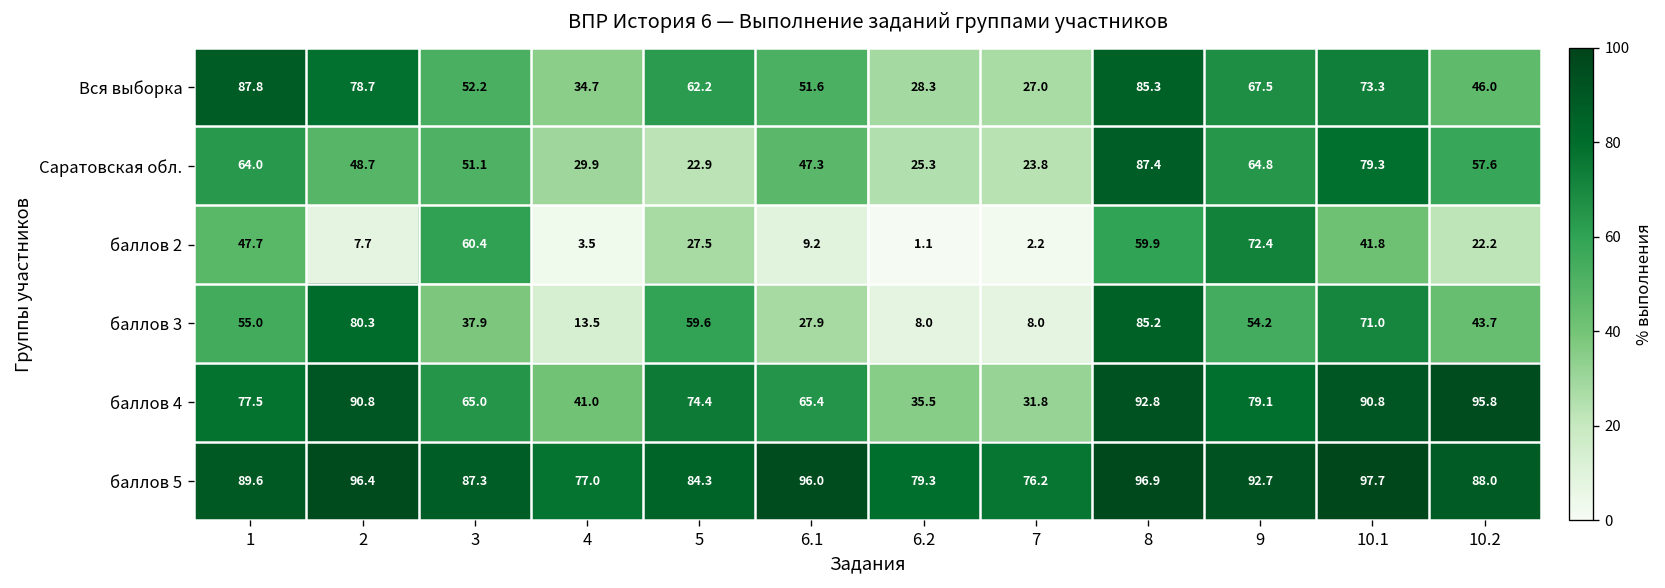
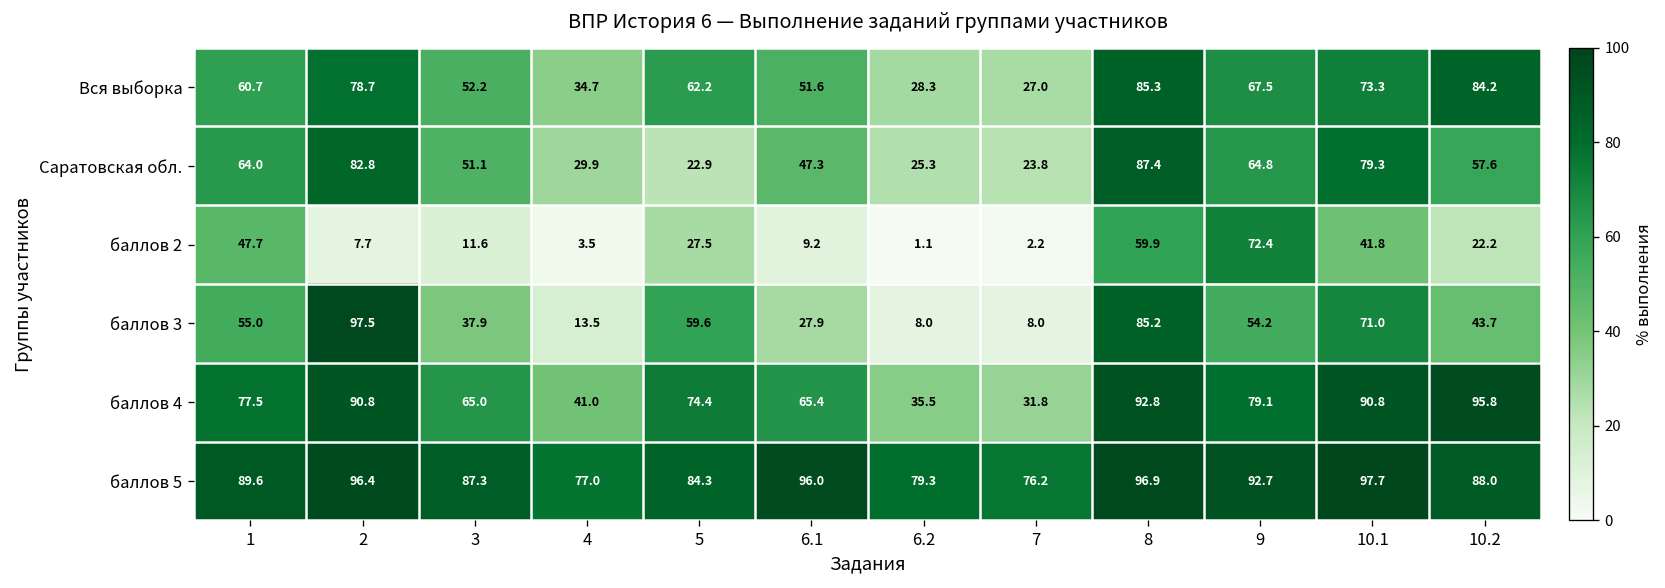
Вся выборка, 1: 87.8 -> 60.7
Вся выборка, 10.2: 46.0 -> 84.2
Саратовская обл., 2: 48.7 -> 82.8
баллов 2, 3: 60.4 -> 11.6
баллов 3, 2: 80.3 -> 97.5
